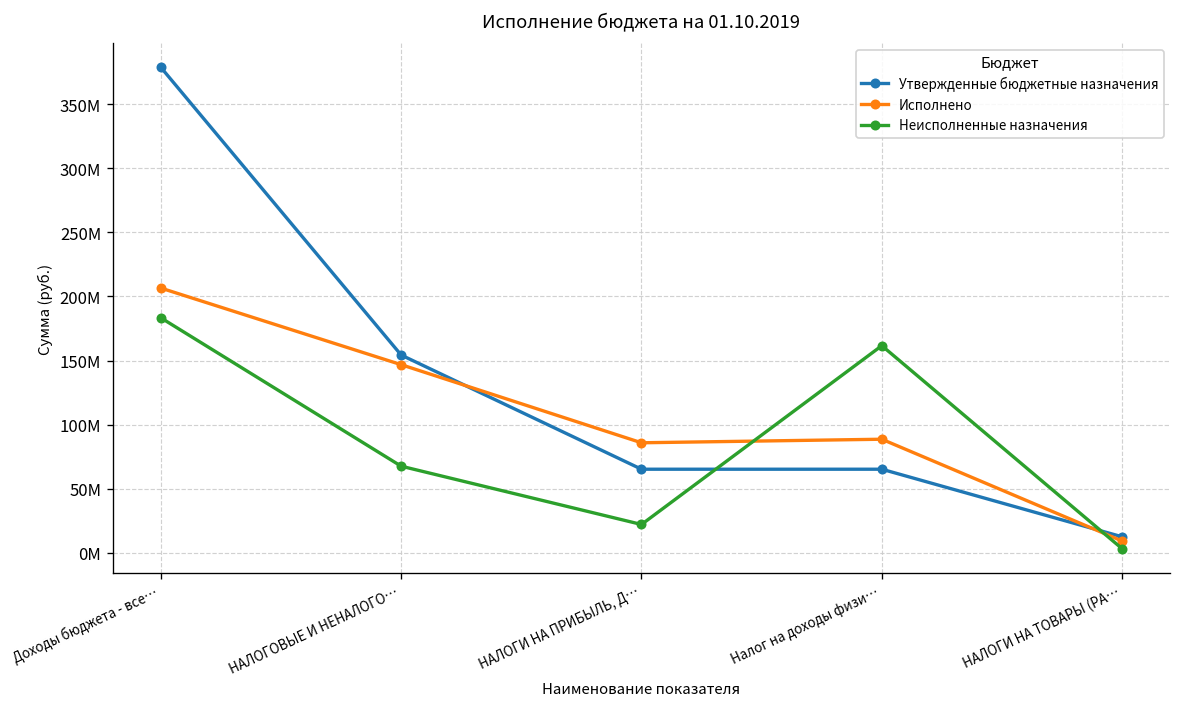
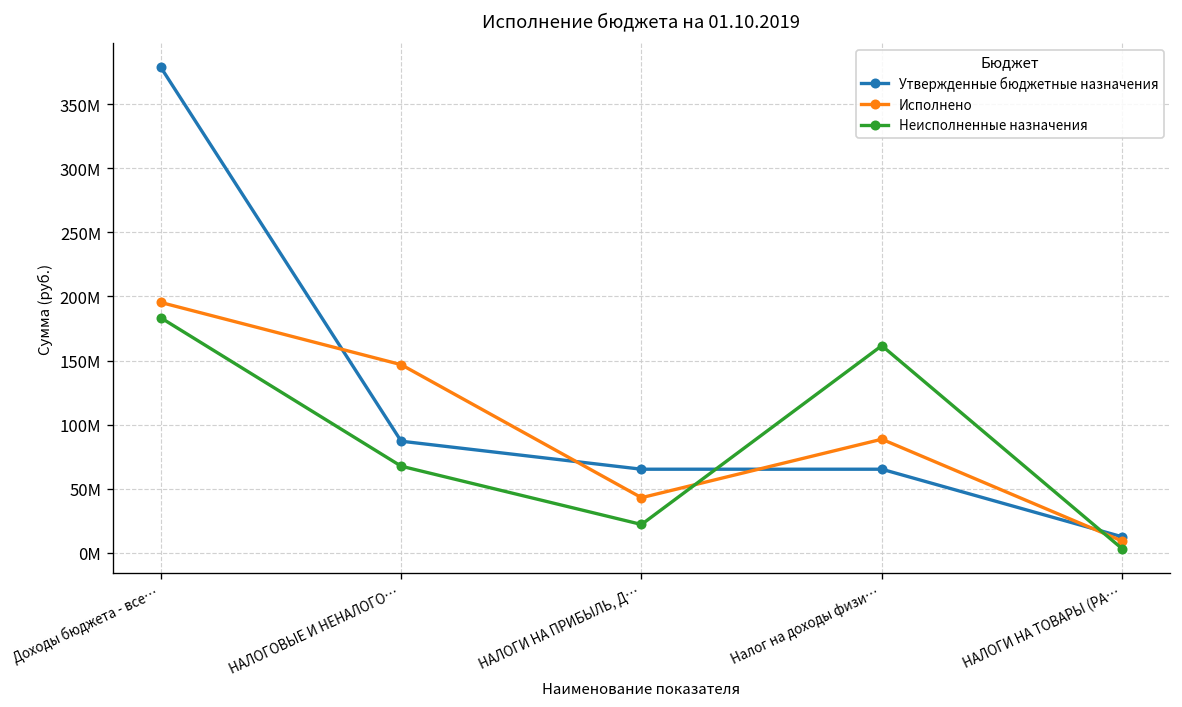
Исполнено, Доходы бюджета - все…: 207000000 -> 195000000
Утвержденные бюджетные назначения, НАЛОГОВЫЕ И НЕНАЛОГО…: 154000000 -> 87000000
Исполнено, НАЛОГИ НА ПРИБЫЛЬ, Д…: 86000000 -> 43000000
